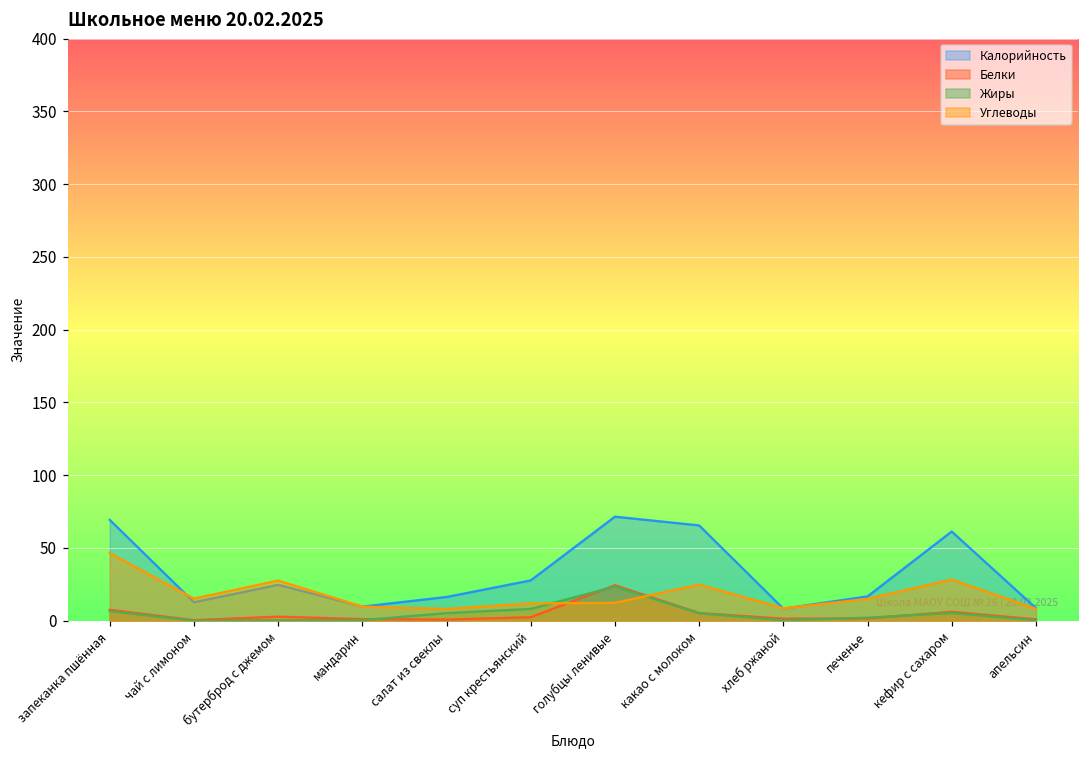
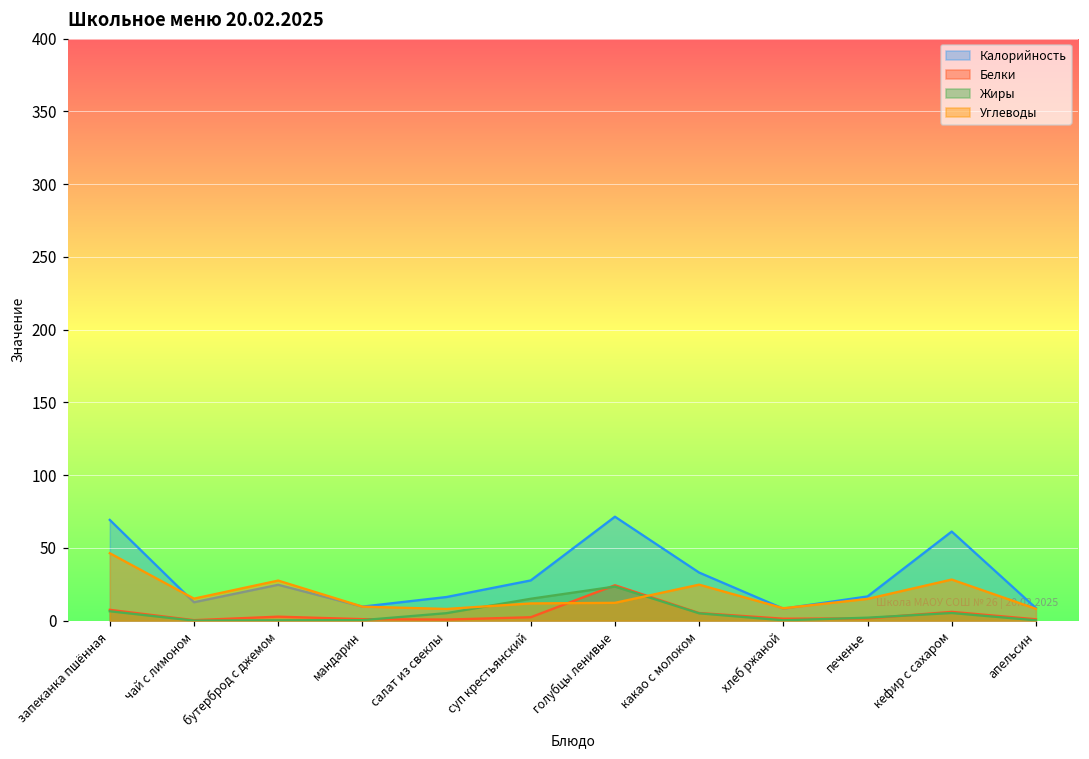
Жиры, суп крестьянский: 8 -> 15
Калорийность, какао с молоком: 65 -> 33
